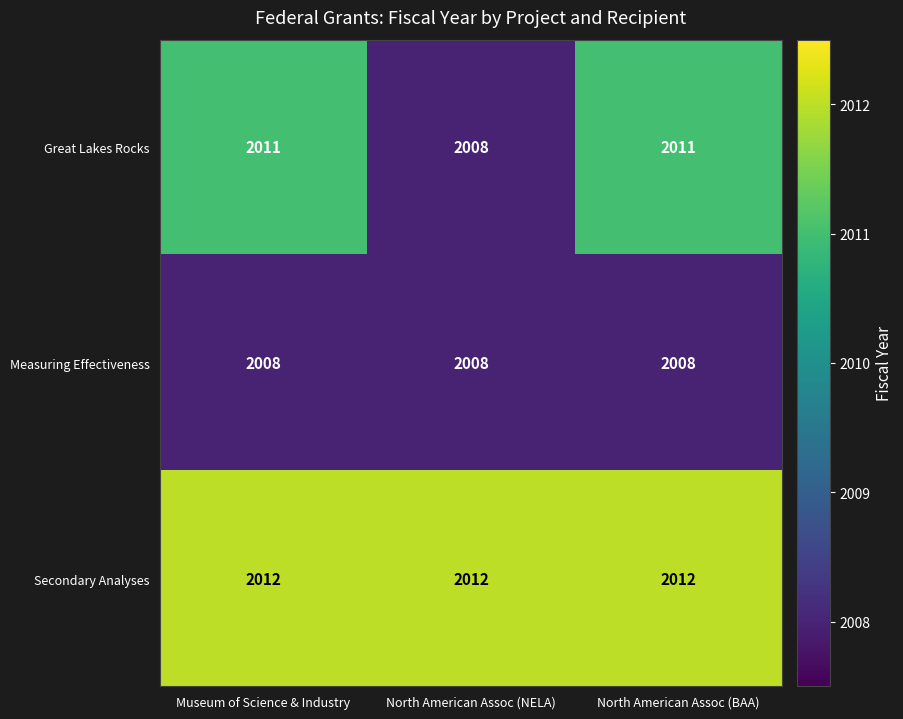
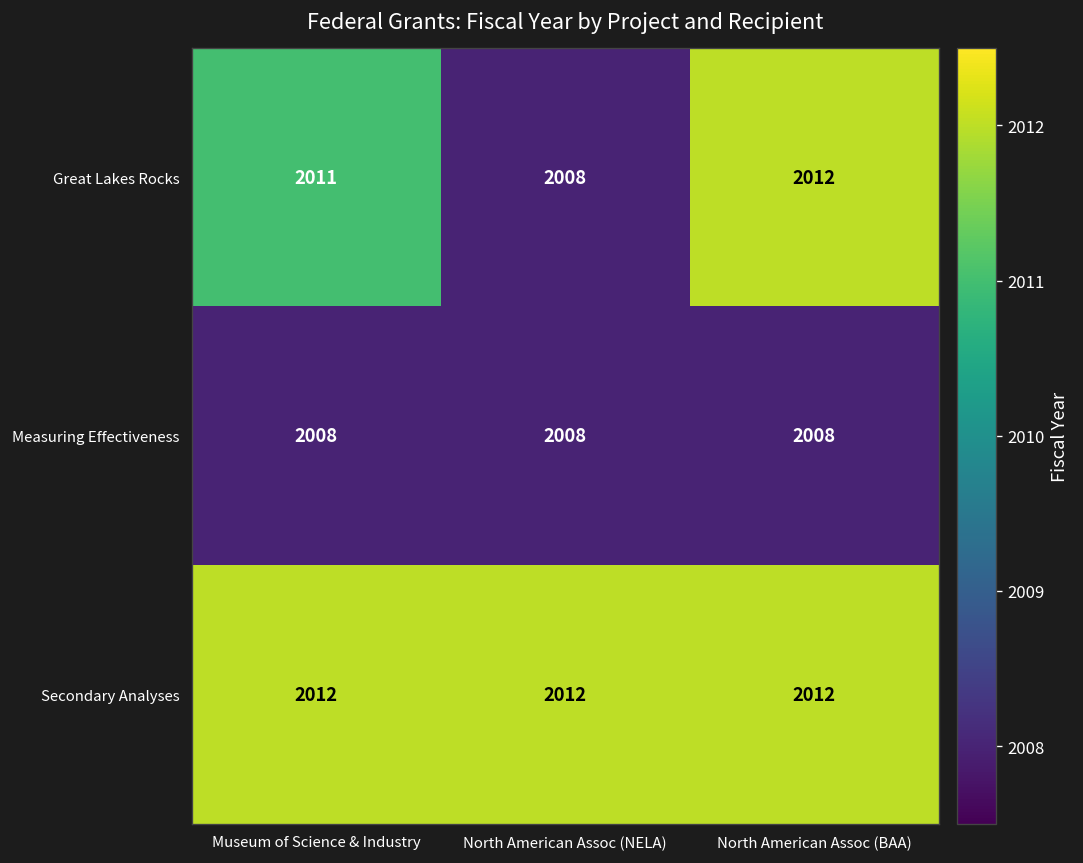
Great Lakes Rocks, North American Assoc (BAA): 2011 -> 2012
